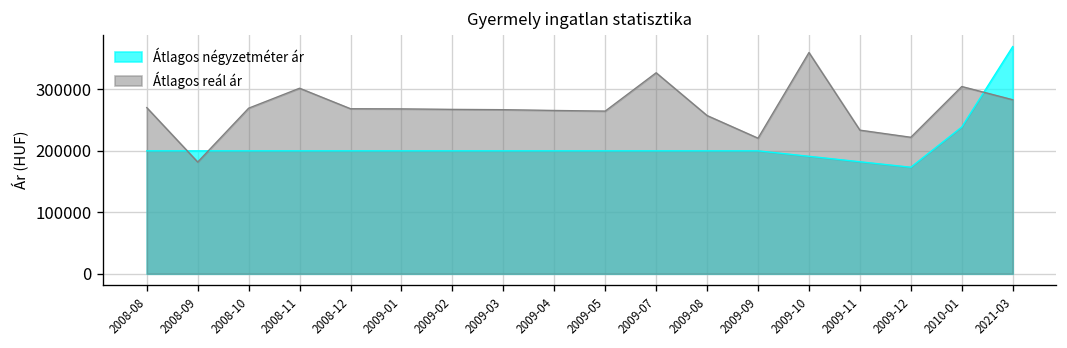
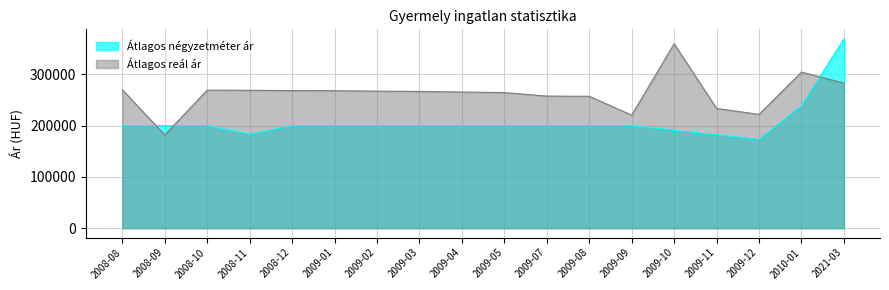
Átlagos négyzetméter ár, 2008-11: 200000 -> 180000
Átlagos reál ár, 2008-11: 300000 -> 270000
Átlagos reál ár, 2009-07: 330000 -> 260000
